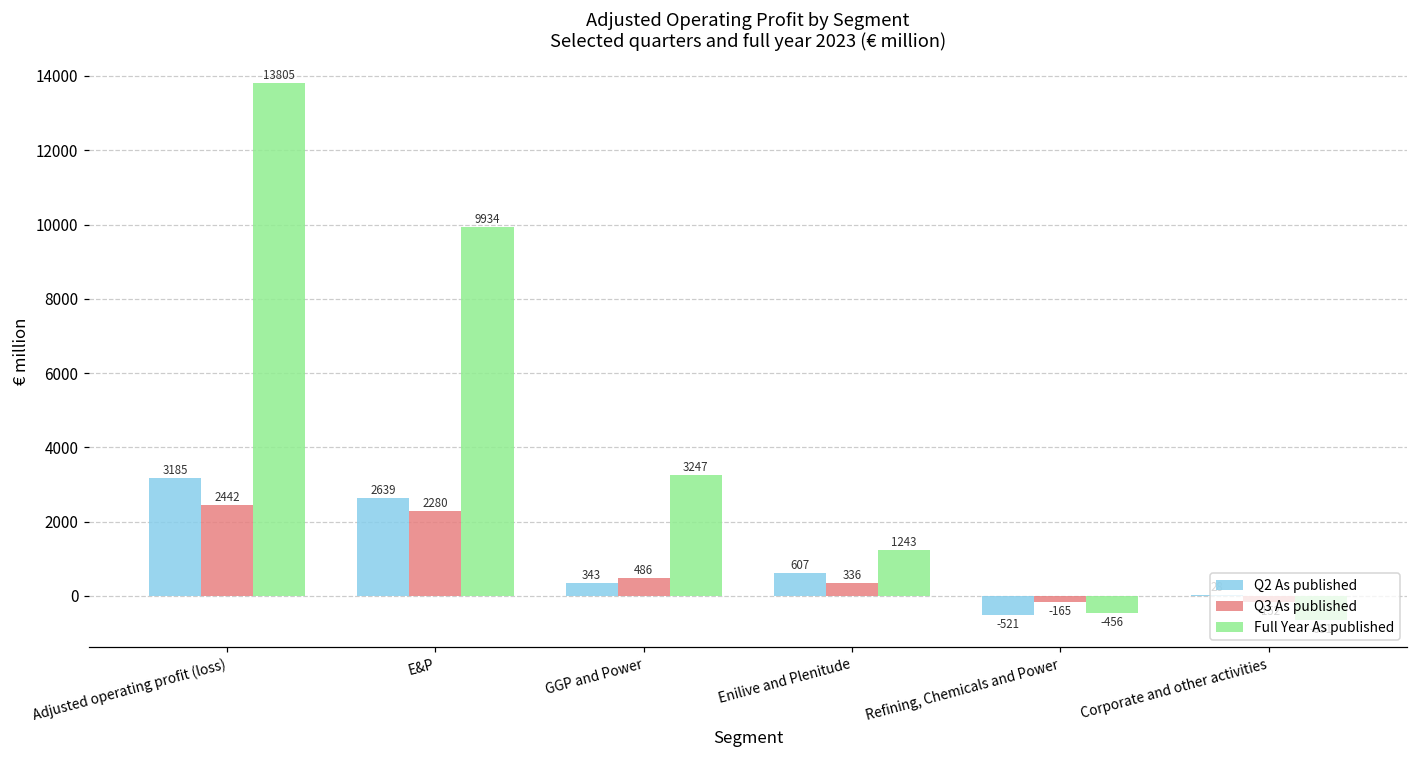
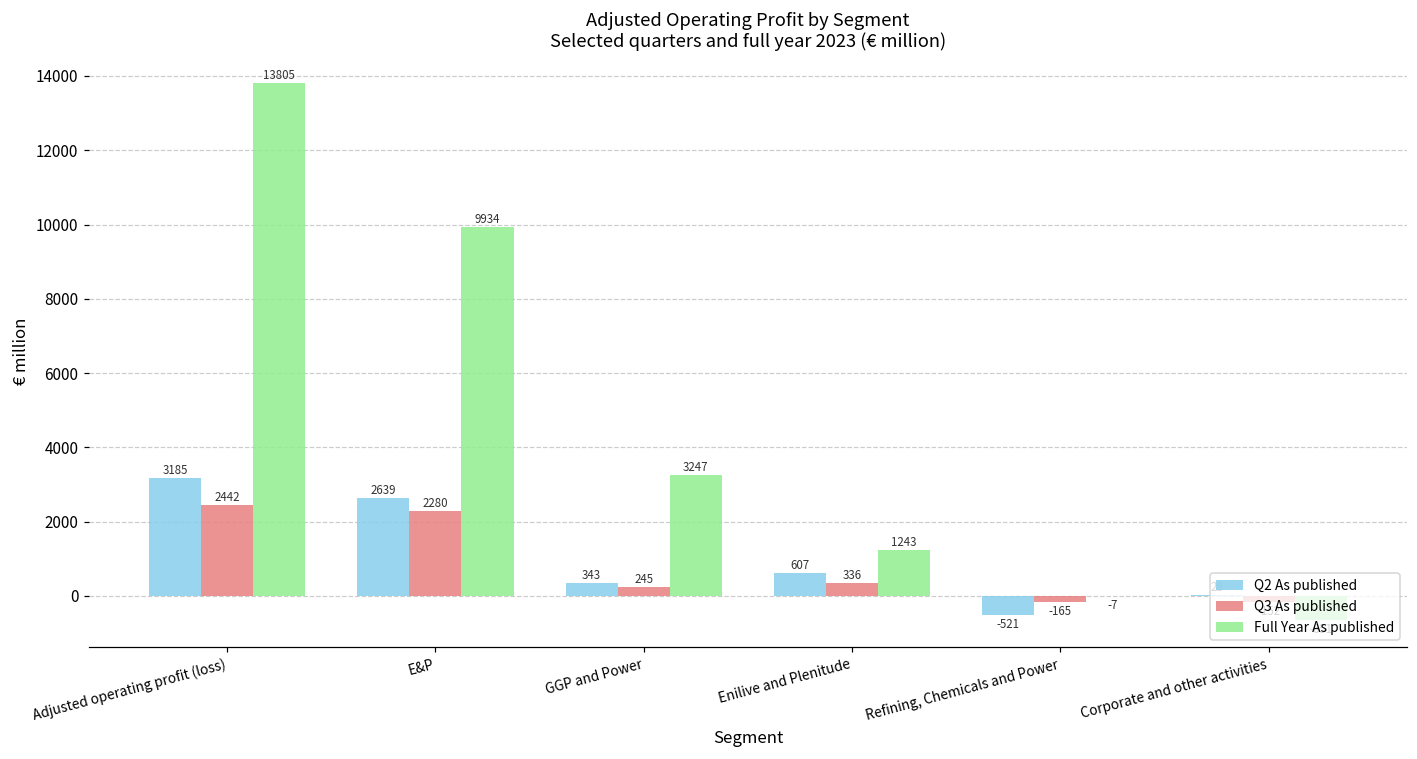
Q3 As published, GGP and Power: 486 -> 245
Full Year As published, Refining, Chemicals and Power: -456 -> -7
